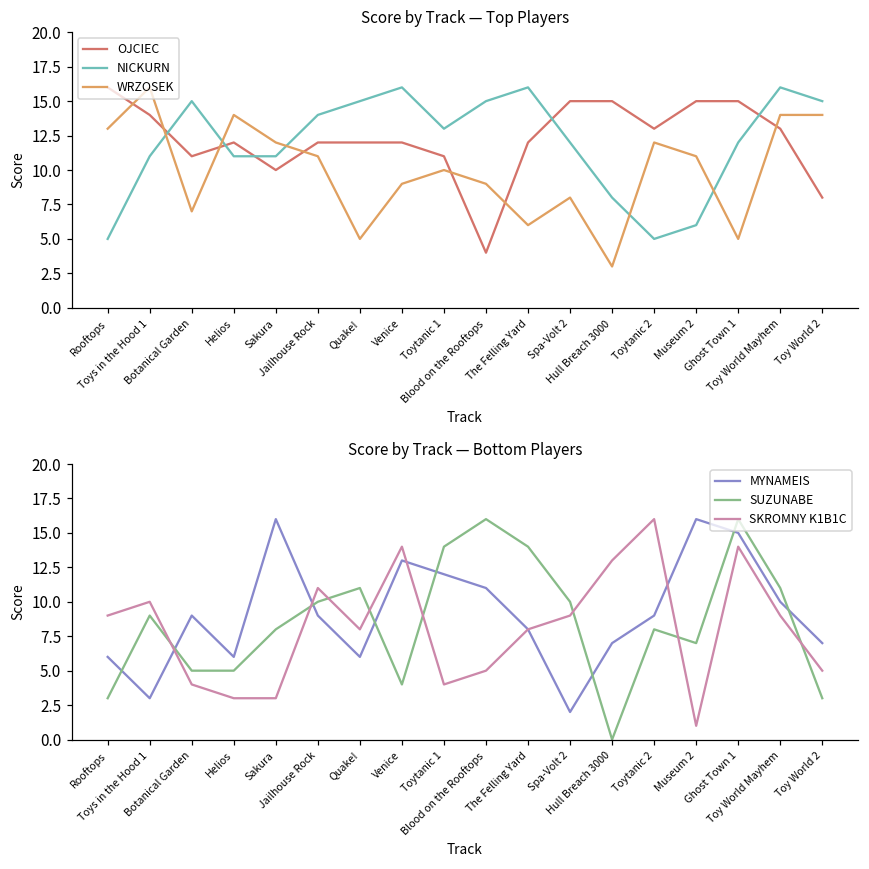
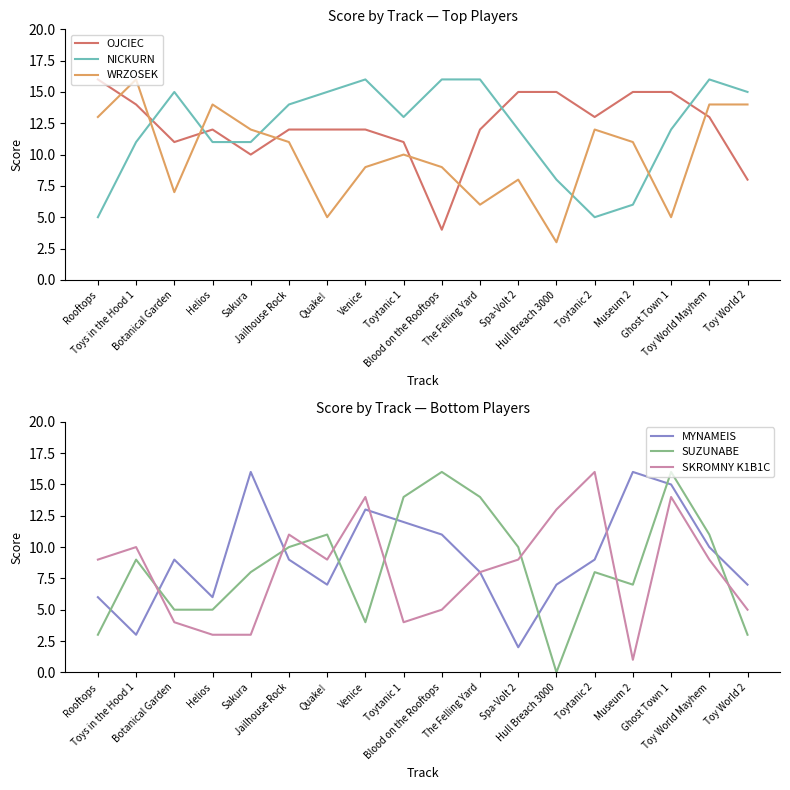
Score by Track — Top Players, NICKURN, Blood on the Rooftops: 15 -> 16
Score by Track — Bottom Players, MYNAMEIS, Quake!: 6 -> 7
Score by Track — Bottom Players, SKROMNY K1B1C, Quake!: 8 -> 9
